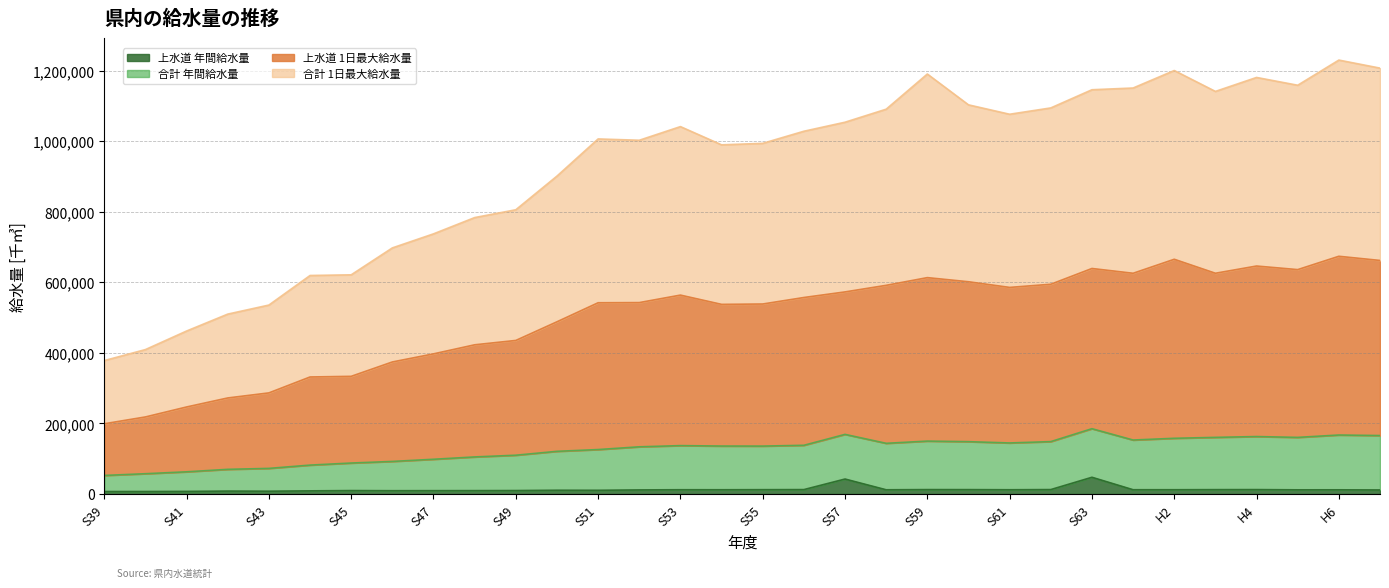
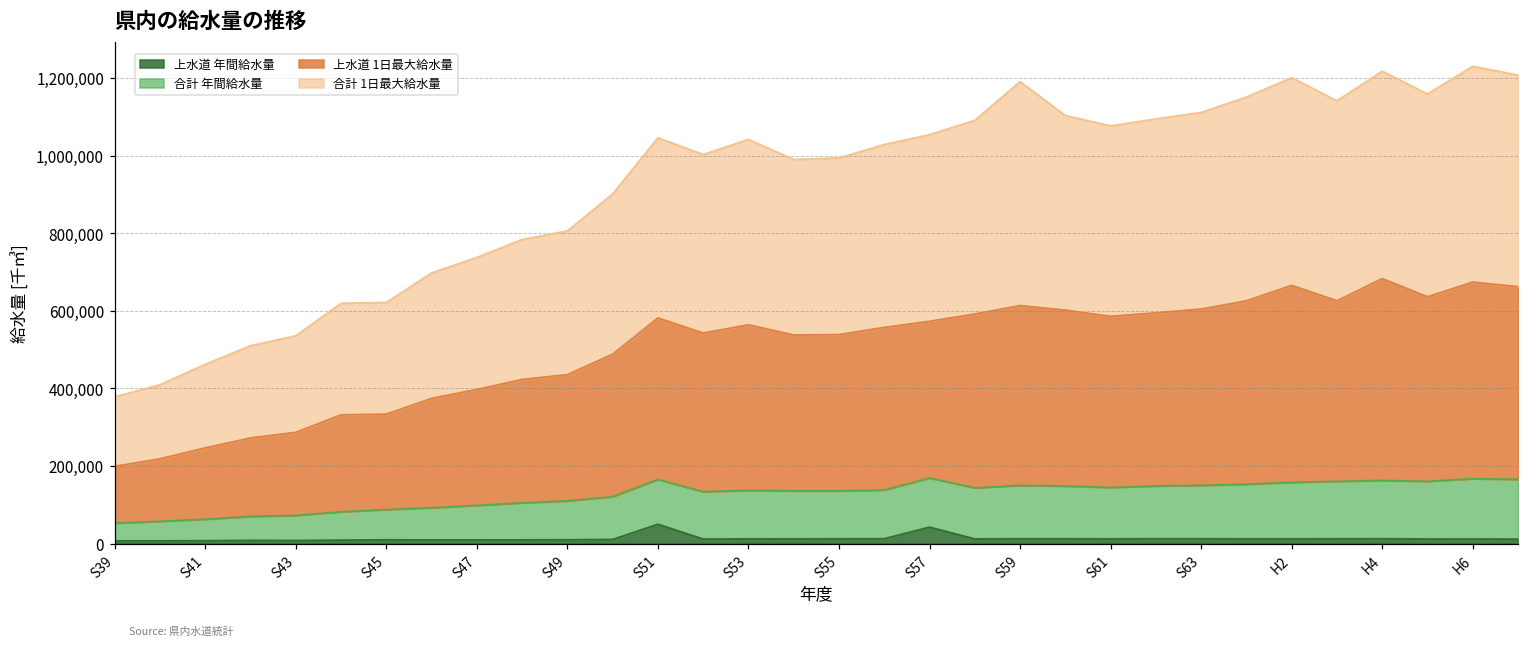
上水道 年間給水量, S51: 10,000 -> 50,000
上水道 年間給水量, S63: 50,000 -> 10,000
上水道 1日最大給水量, H4: 480,000 -> 520,000
